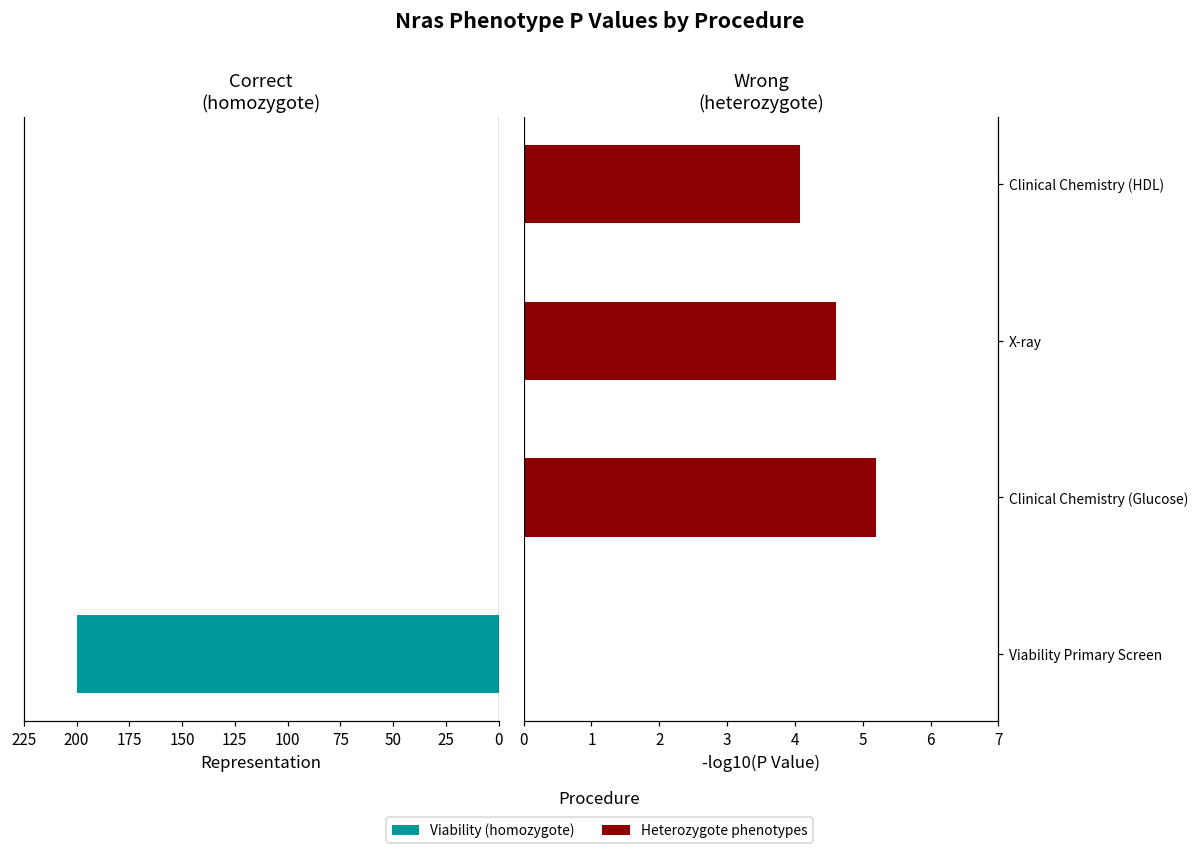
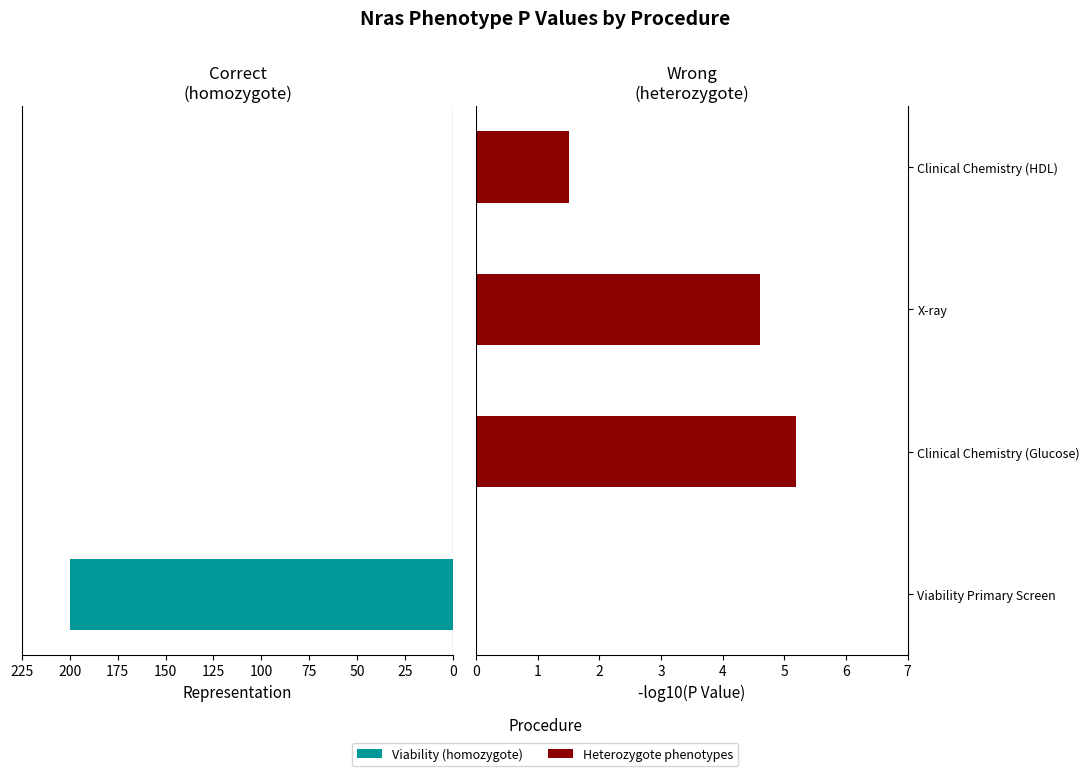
Wrong (heterozygote), Clinical Chemistry (HDL): 4.1 -> 1.5
